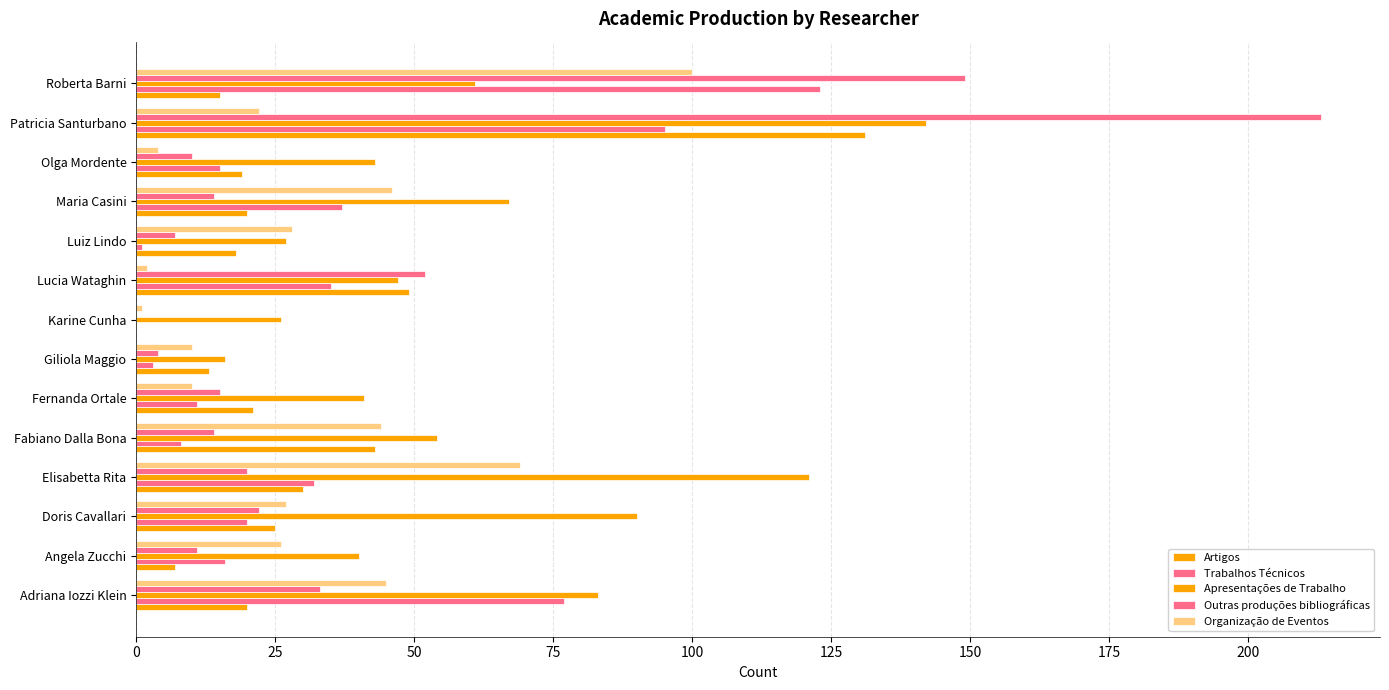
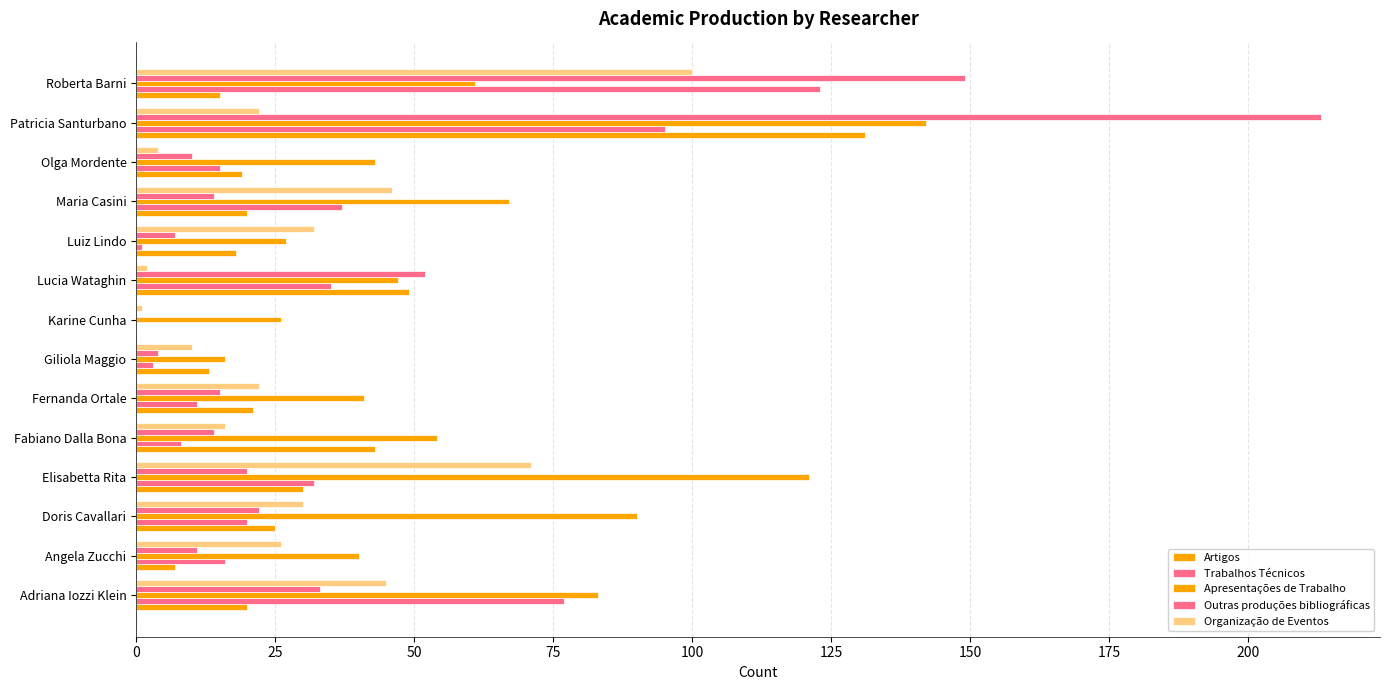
Organização de Eventos, Luiz Lindo: 28 -> 32
Organização de Eventos, Fernanda Ortale: 10 -> 22
Organização de Eventos, Fabiano Dalla Bona: 44 -> 16
Organização de Eventos, Elisabetta Rita: 69 -> 71
Organização de Eventos, Doris Cavallari: 27 -> 30
